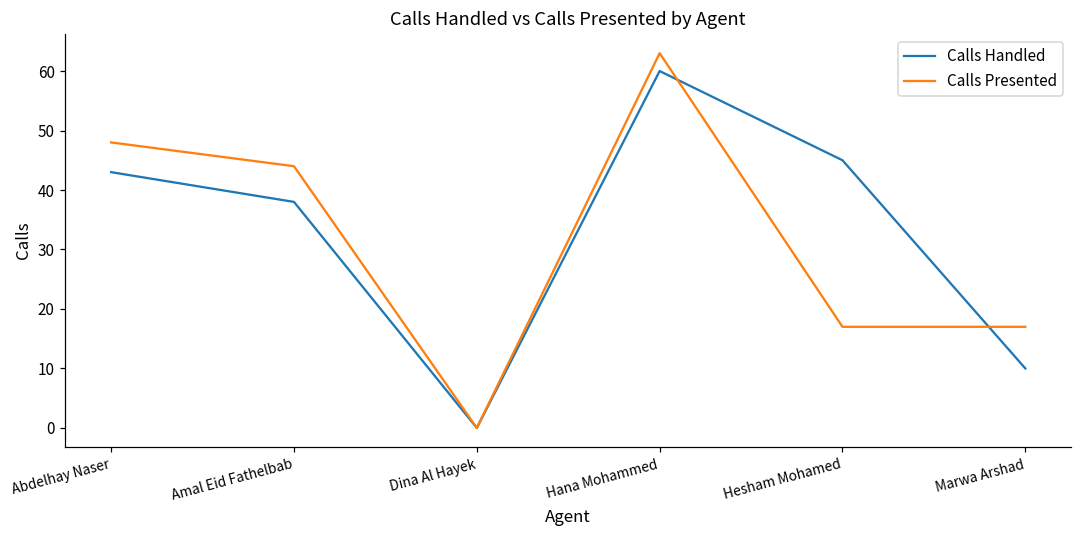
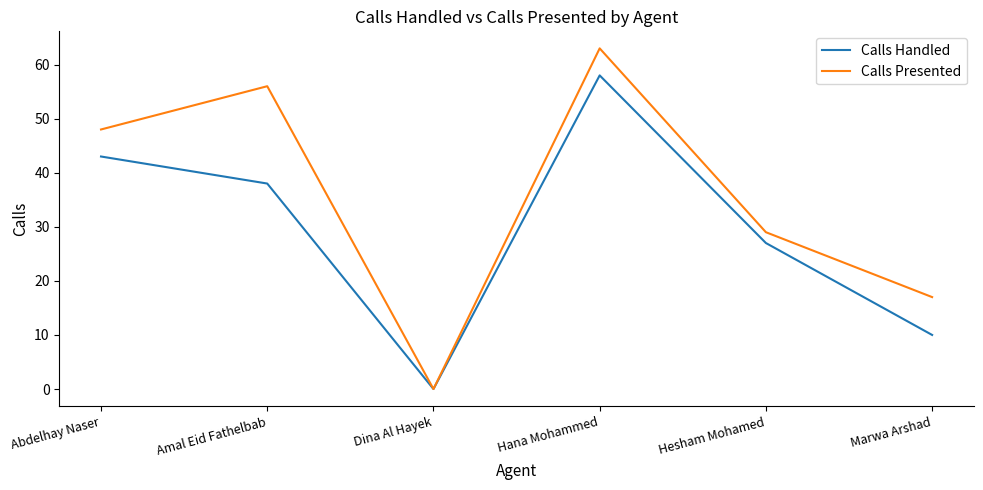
Calls Presented, Amal Eid Fathelbab: 44 -> 56
Calls Handled, Hana Mohammed: 60 -> 58
Calls Handled, Hesham Mohamed: 45 -> 27
Calls Presented, Hesham Mohamed: 17 -> 29
